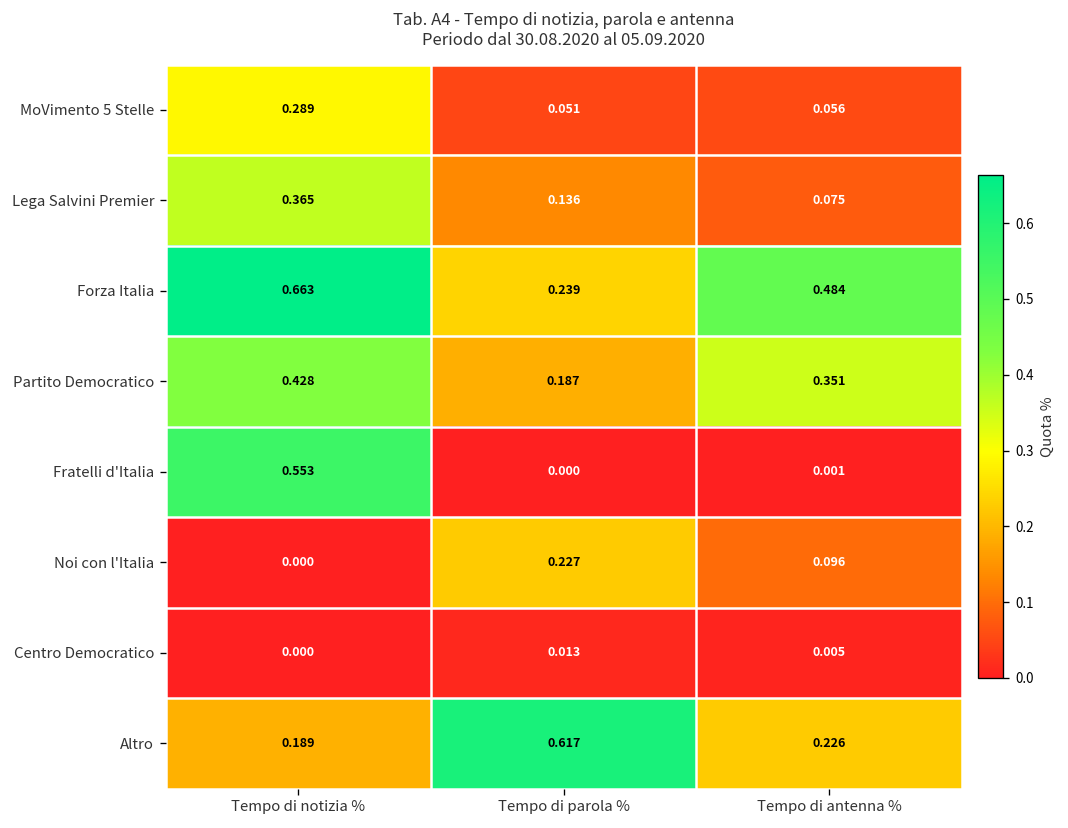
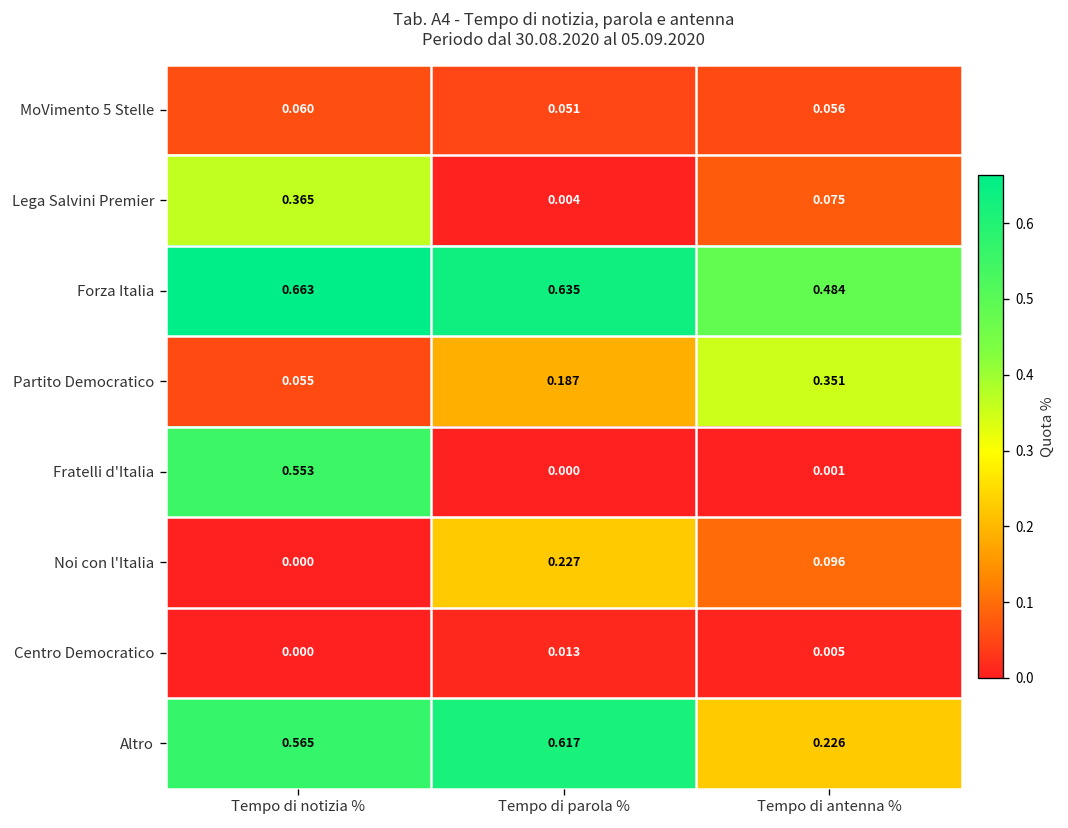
MoVimento 5 Stelle, Tempo di notizia %: 0.289 -> 0.060
Lega Salvini Premier, Tempo di parola %: 0.136 -> 0.004
Forza Italia, Tempo di parola %: 0.239 -> 0.635
Partito Democratico, Tempo di notizia %: 0.428 -> 0.055
Altro, Tempo di notizia %: 0.189 -> 0.565
